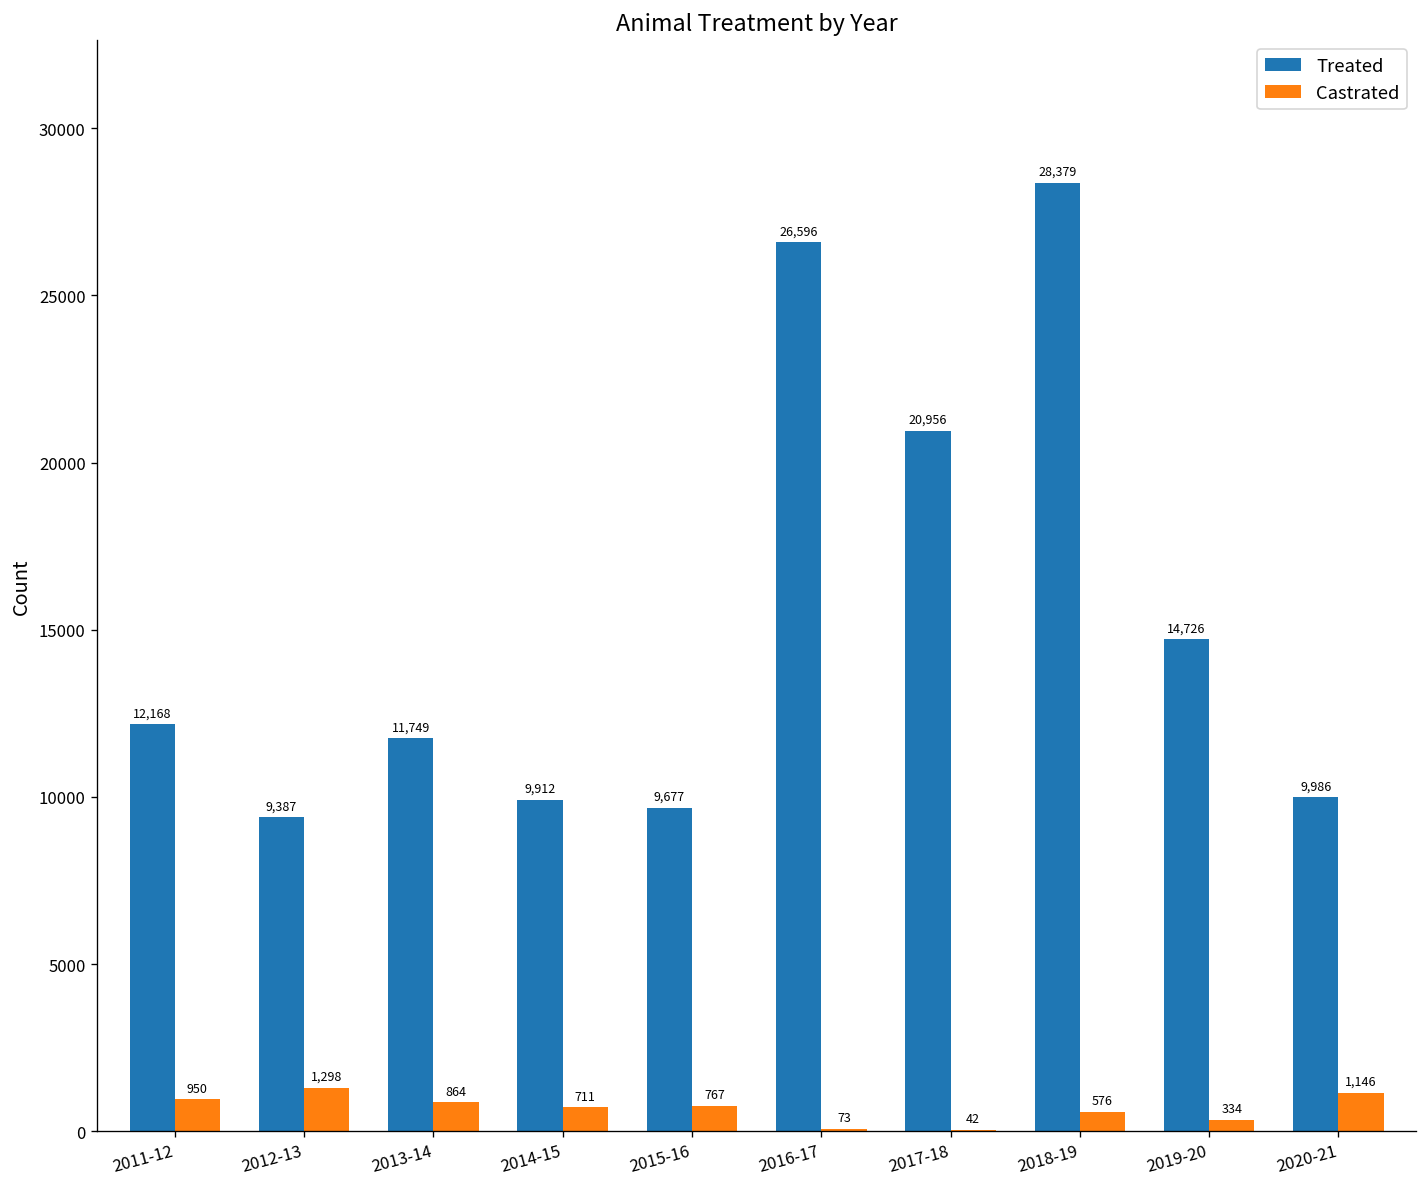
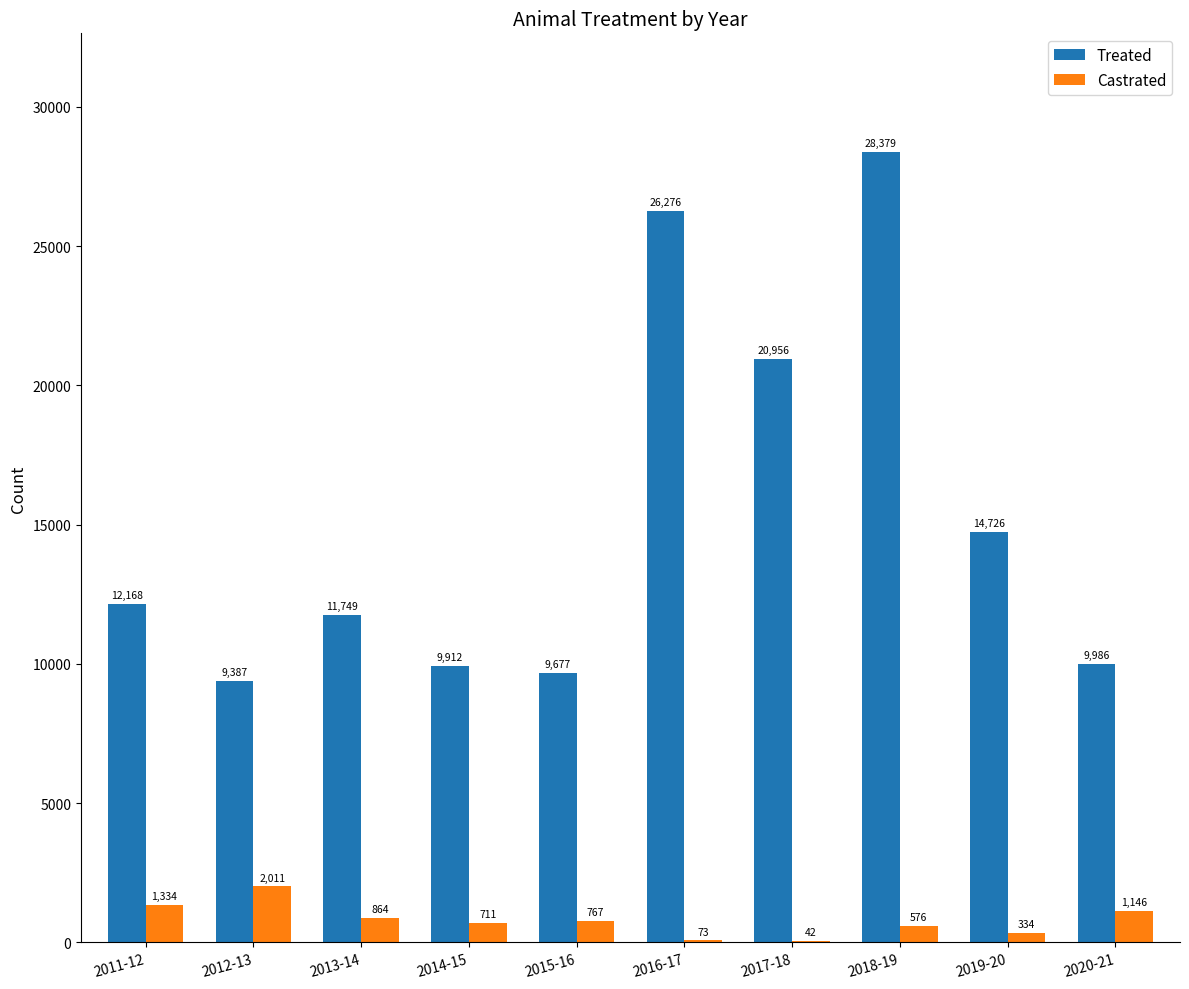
Castrated, 2011-12: 950 -> 1,334
Castrated, 2012-13: 1,298 -> 2,011
Treated, 2016-17: 26,596 -> 26,276
